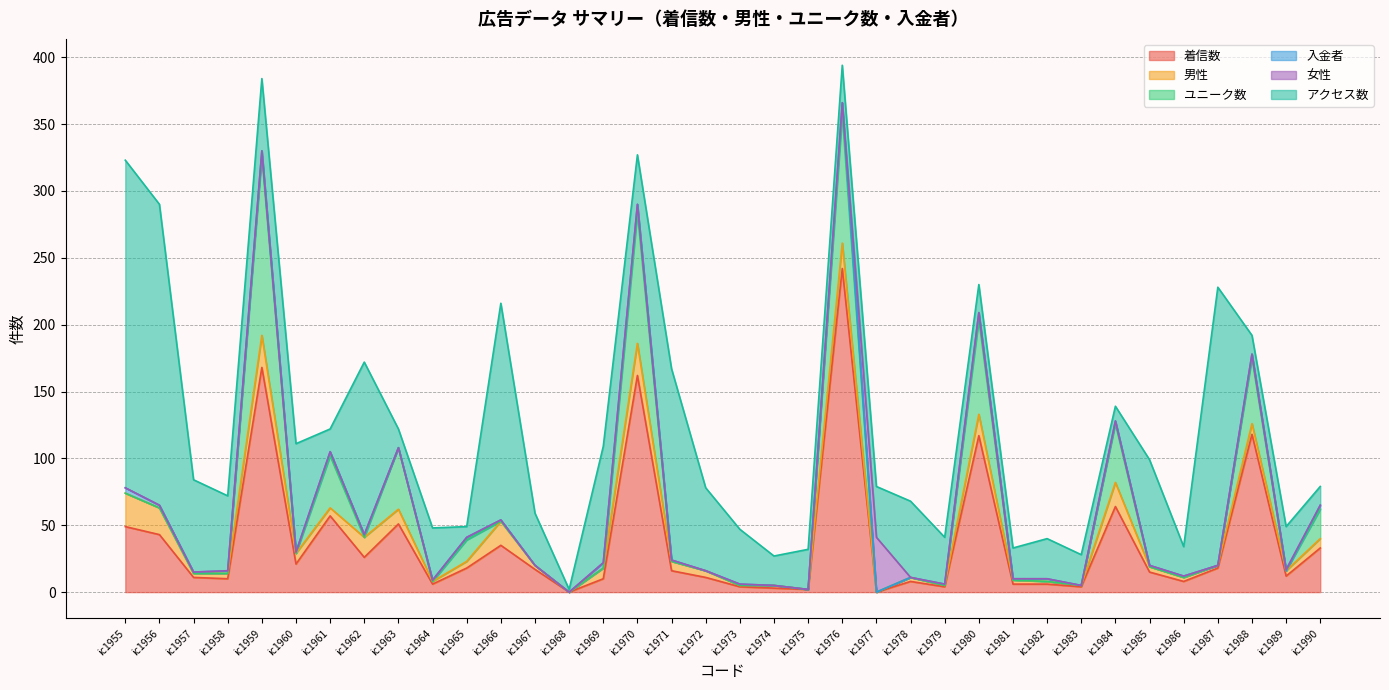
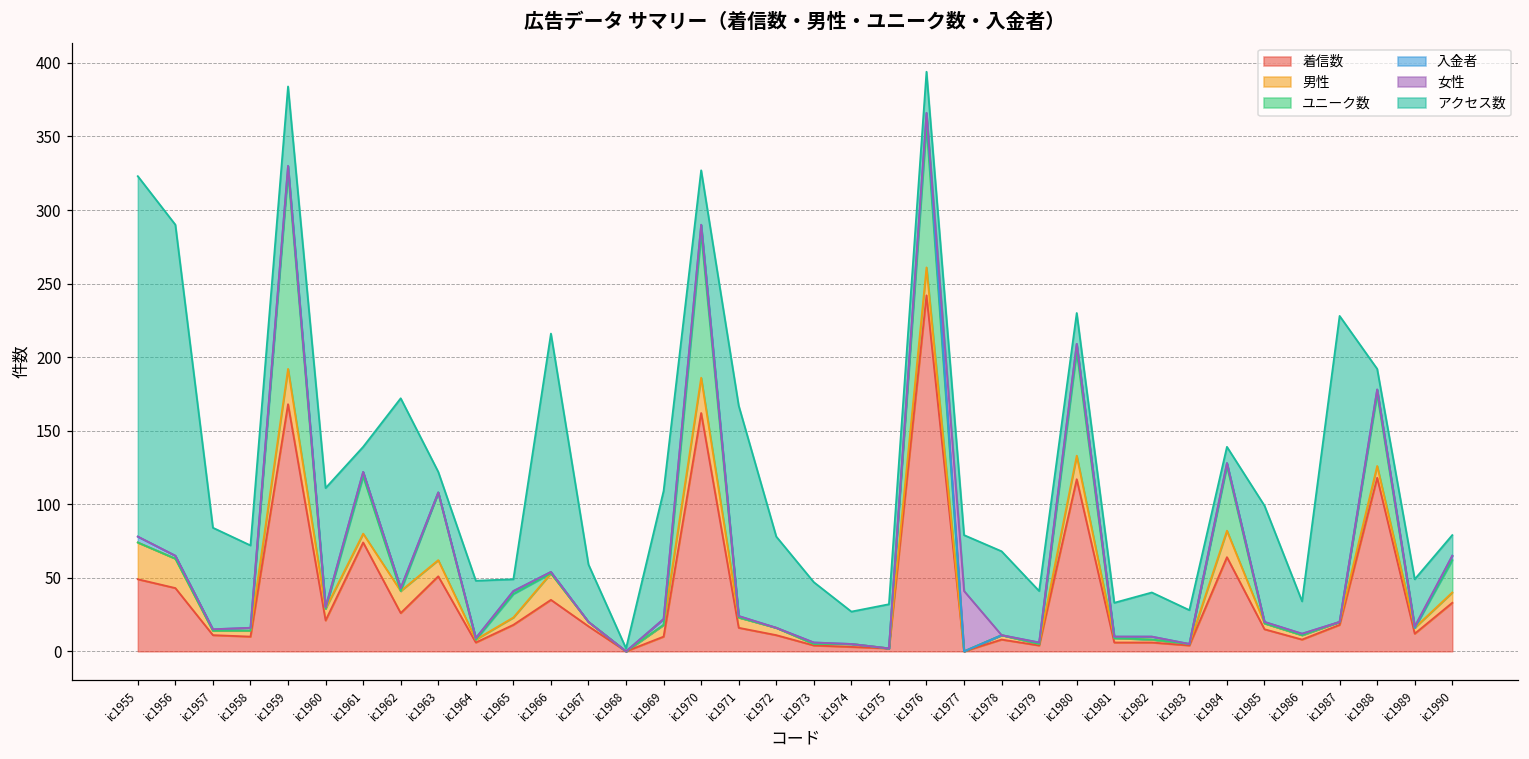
着信数, ic1961: 57 -> 74
